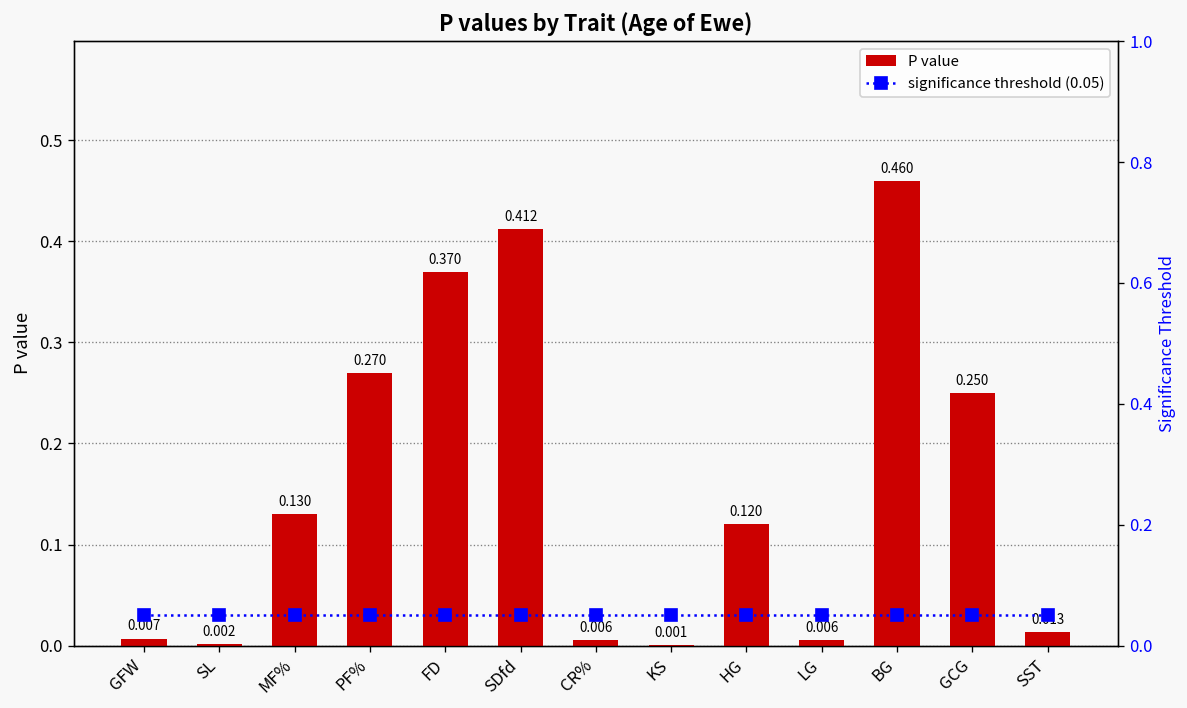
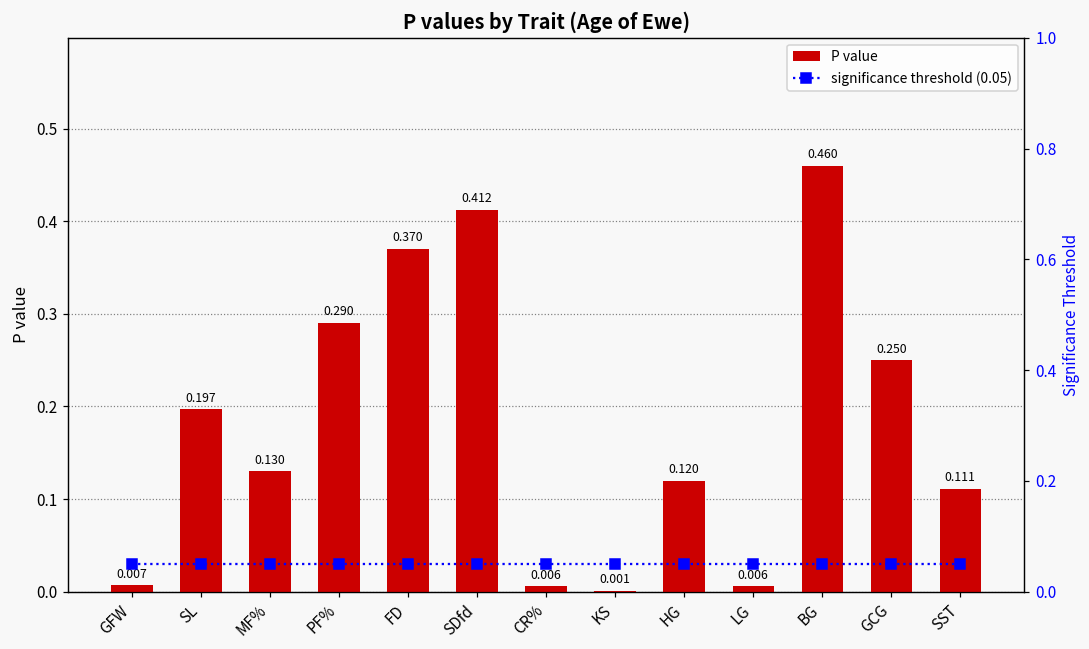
P value, SL: 0.002 -> 0.197
P value, PF%: 0.270 -> 0.290
P value, SST: 0.013 -> 0.111
